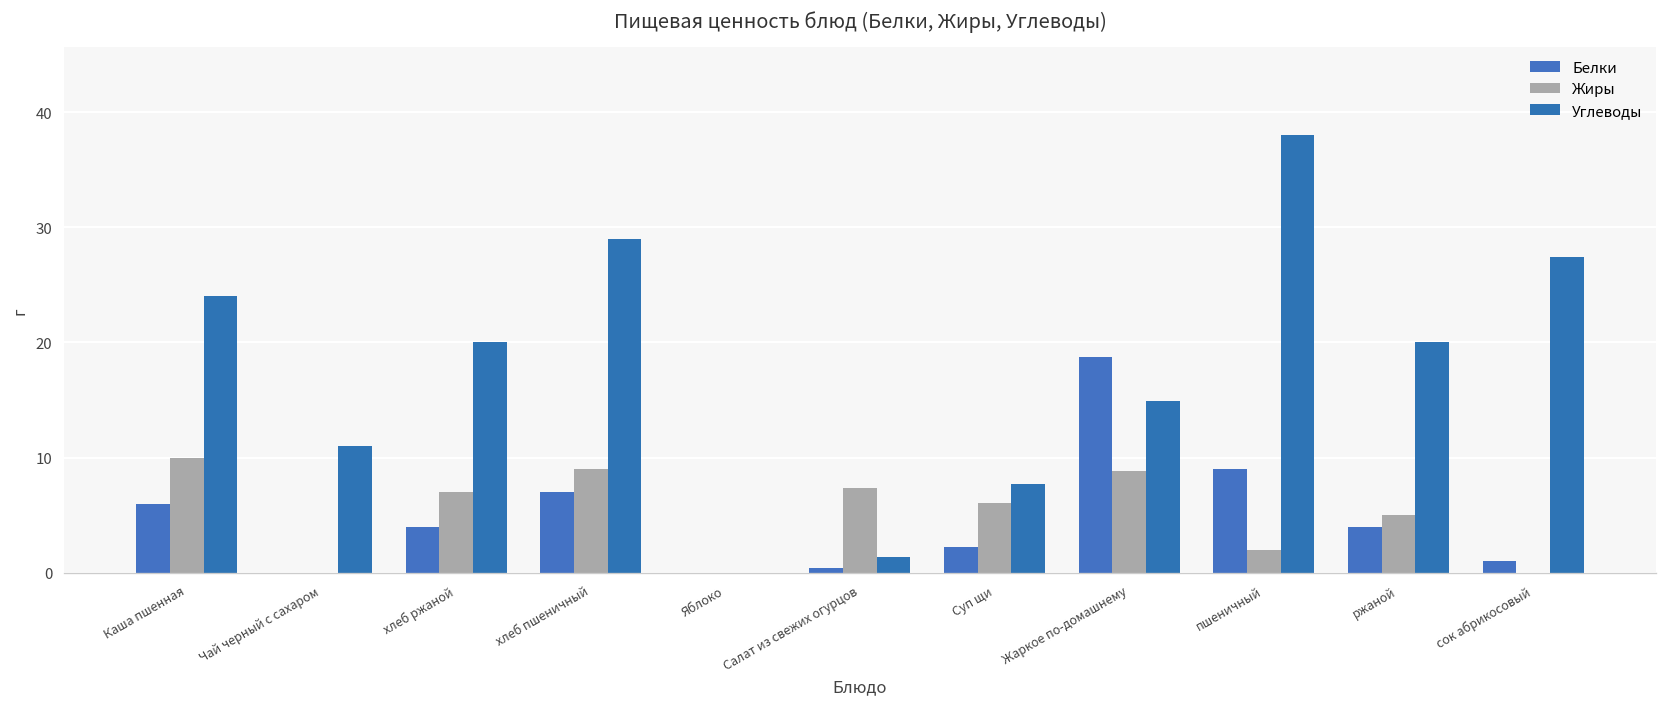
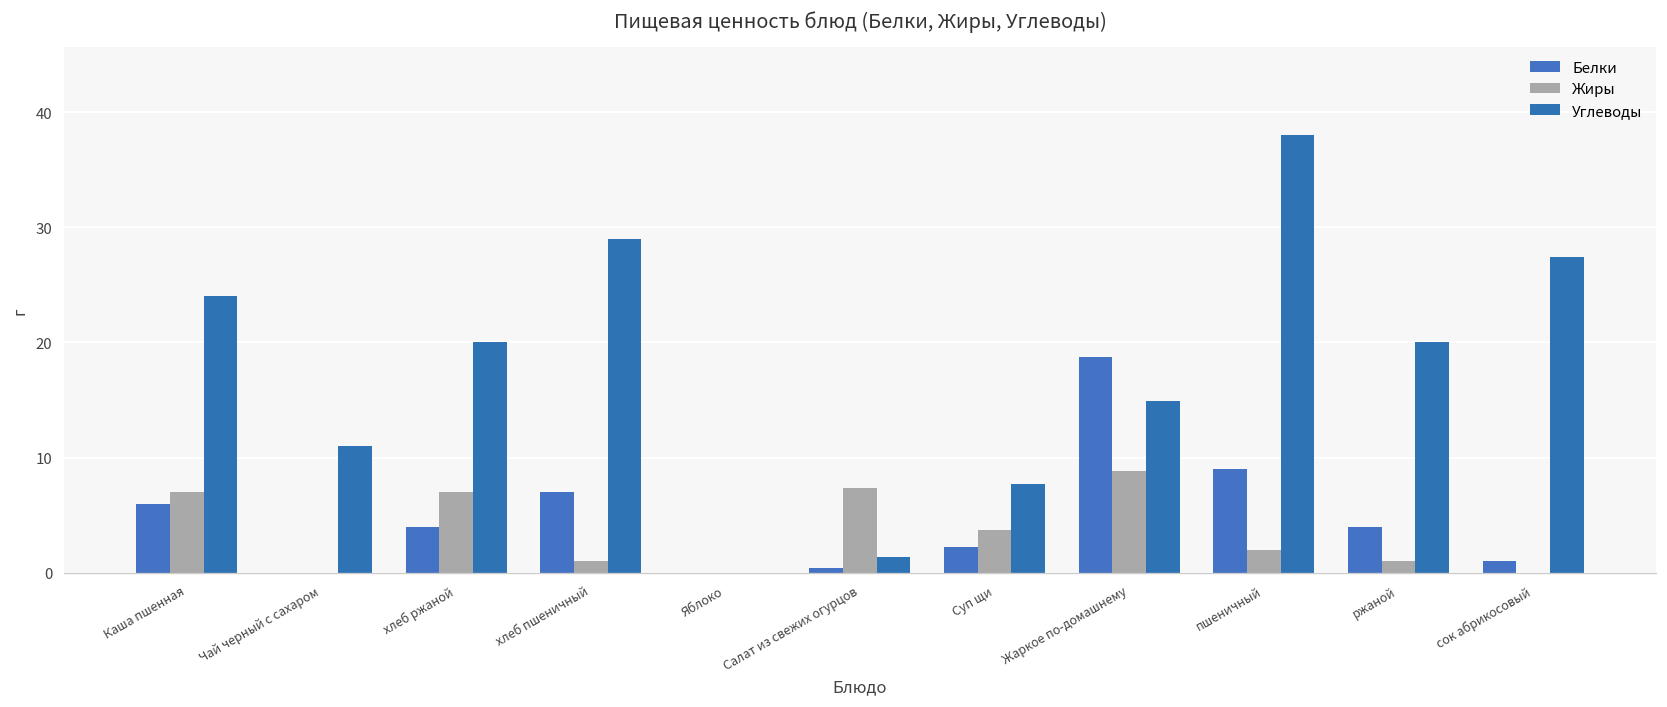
Жиры, Каша пшенная: 10 -> 7
Жиры, хлеб пшеничный: 9 -> 1
Жиры, Суп щи: 6 -> 4
Жиры, ржаной: 5 -> 1
